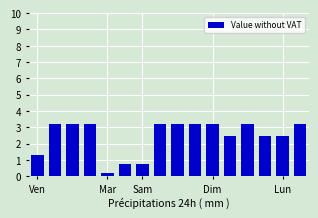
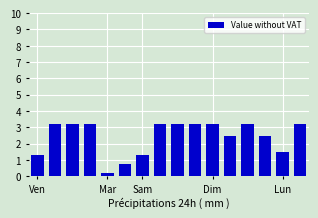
Sam: 0.7 -> 1.3
Lun: 2.5 -> 1.5
